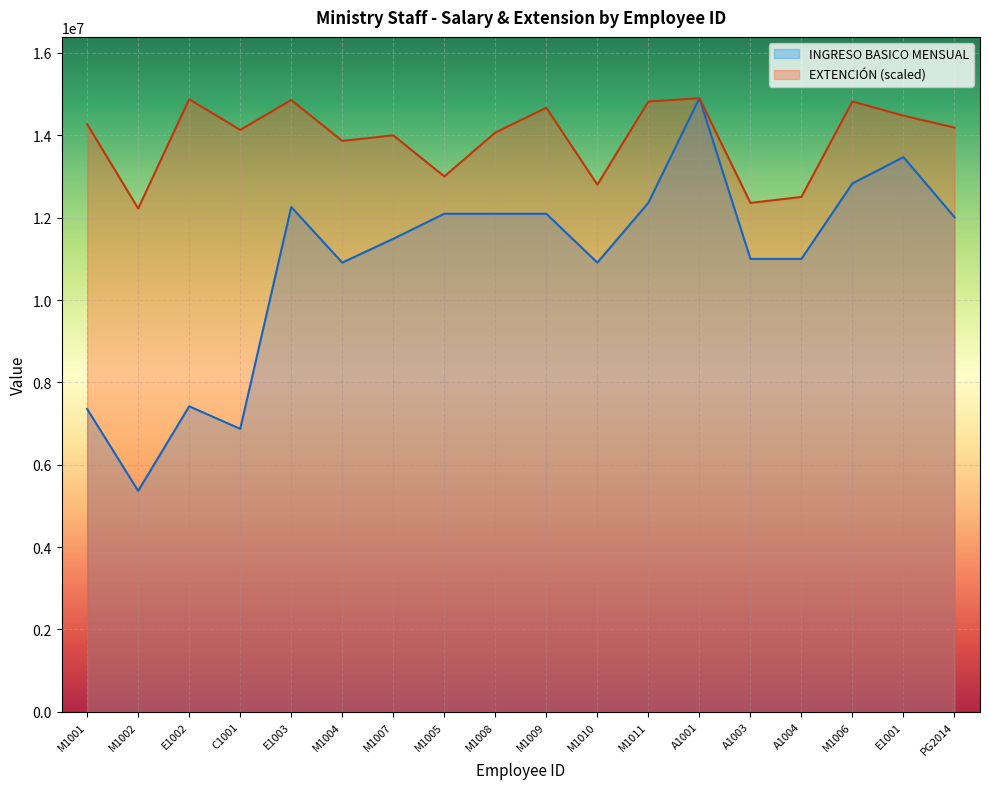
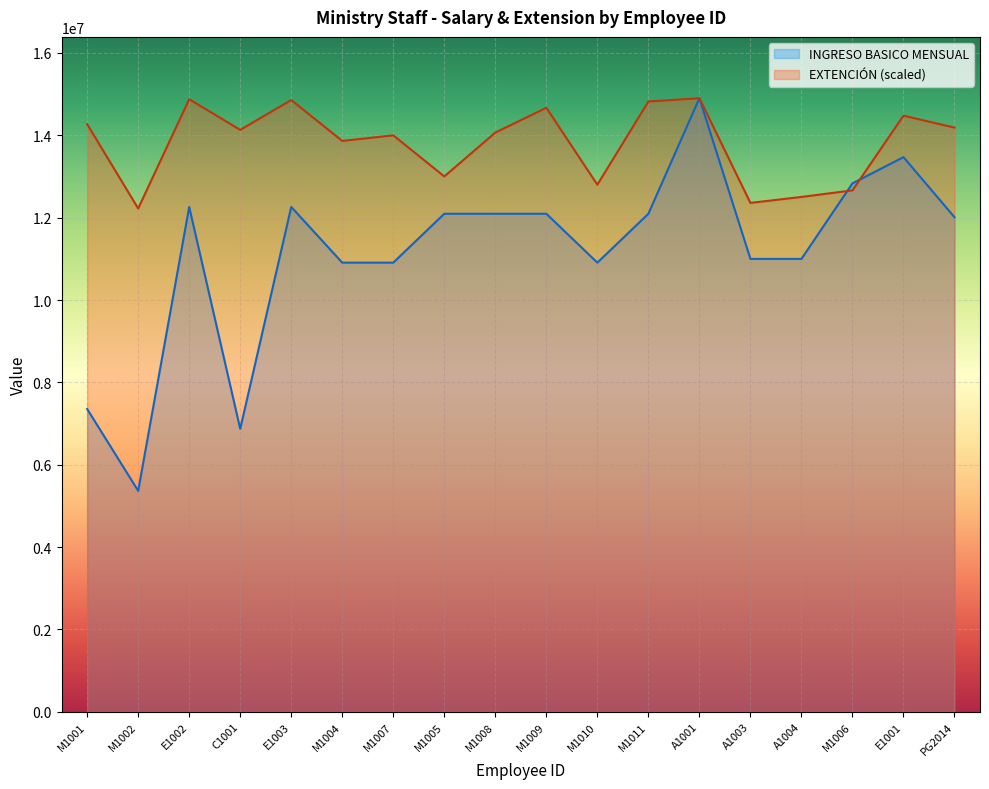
INGRESO BASICO MENSUAL, E1002: 7400000 -> 12300000
INGRESO BASICO MENSUAL, M1007: 11500000 -> 10900000
INGRESO BASICO MENSUAL, M1011: 12400000 -> 12100000
EXTENCIÓN (scaled), M1006: 14800000 -> 12700000
